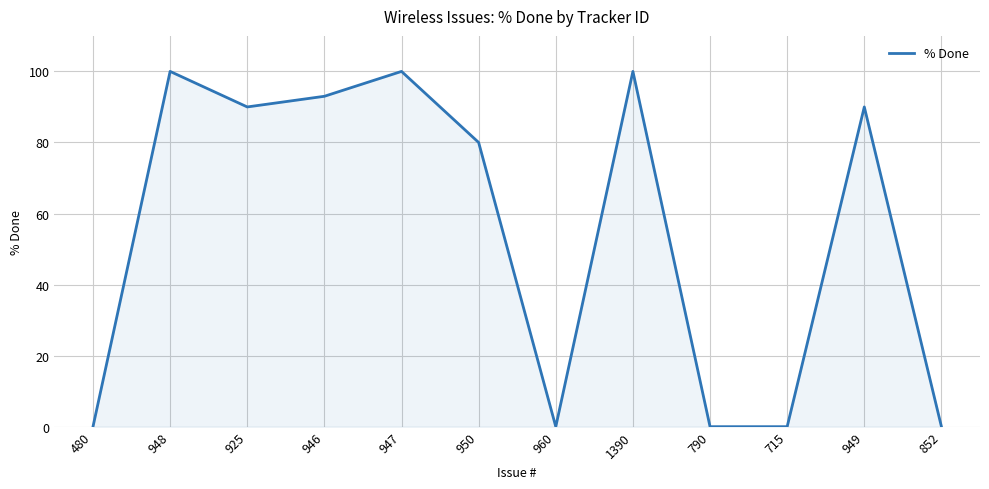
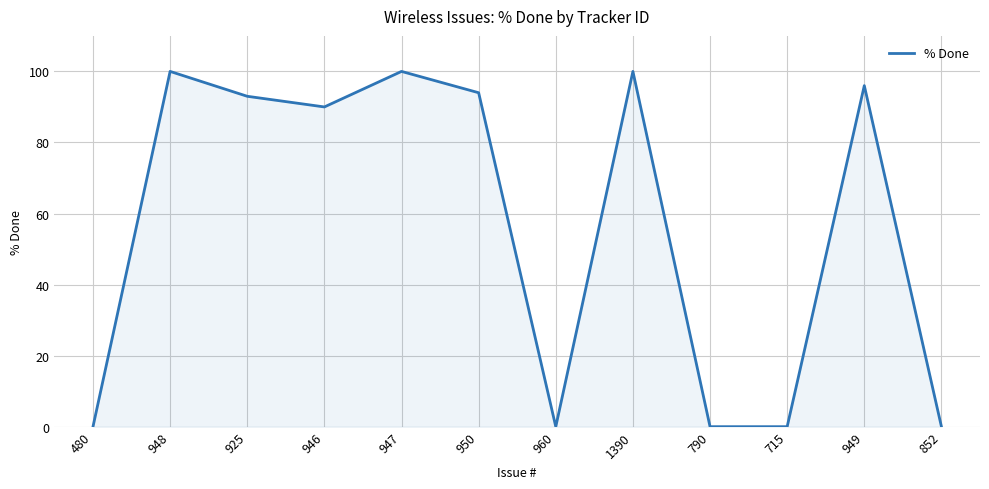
925: 90 -> 93
946: 93 -> 90
950: 80 -> 94
949: 90 -> 96
